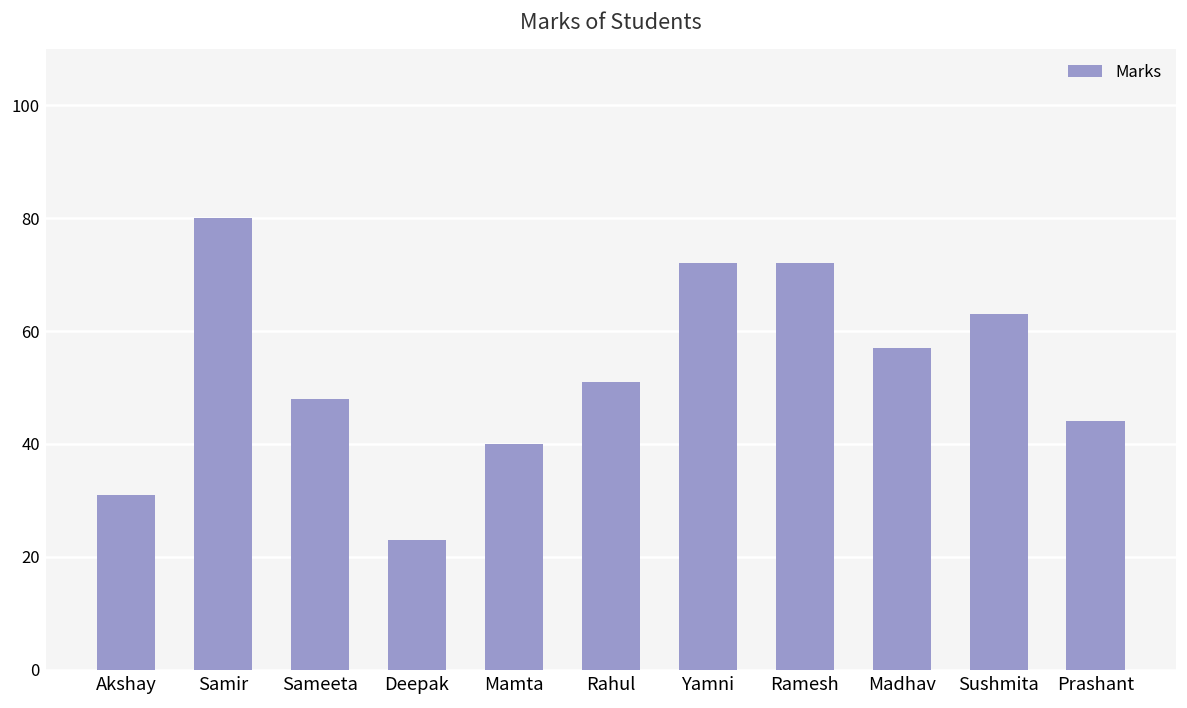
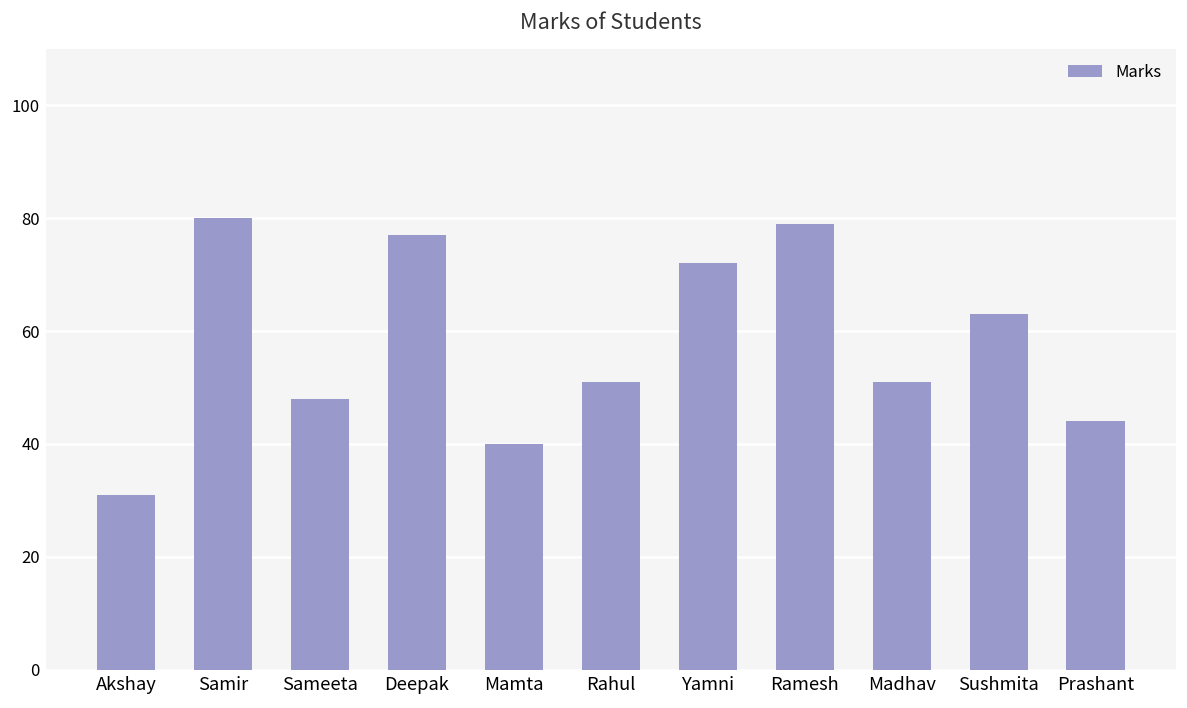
Deepak: 23 -> 77
Ramesh: 72 -> 79
Madhav: 57 -> 51
